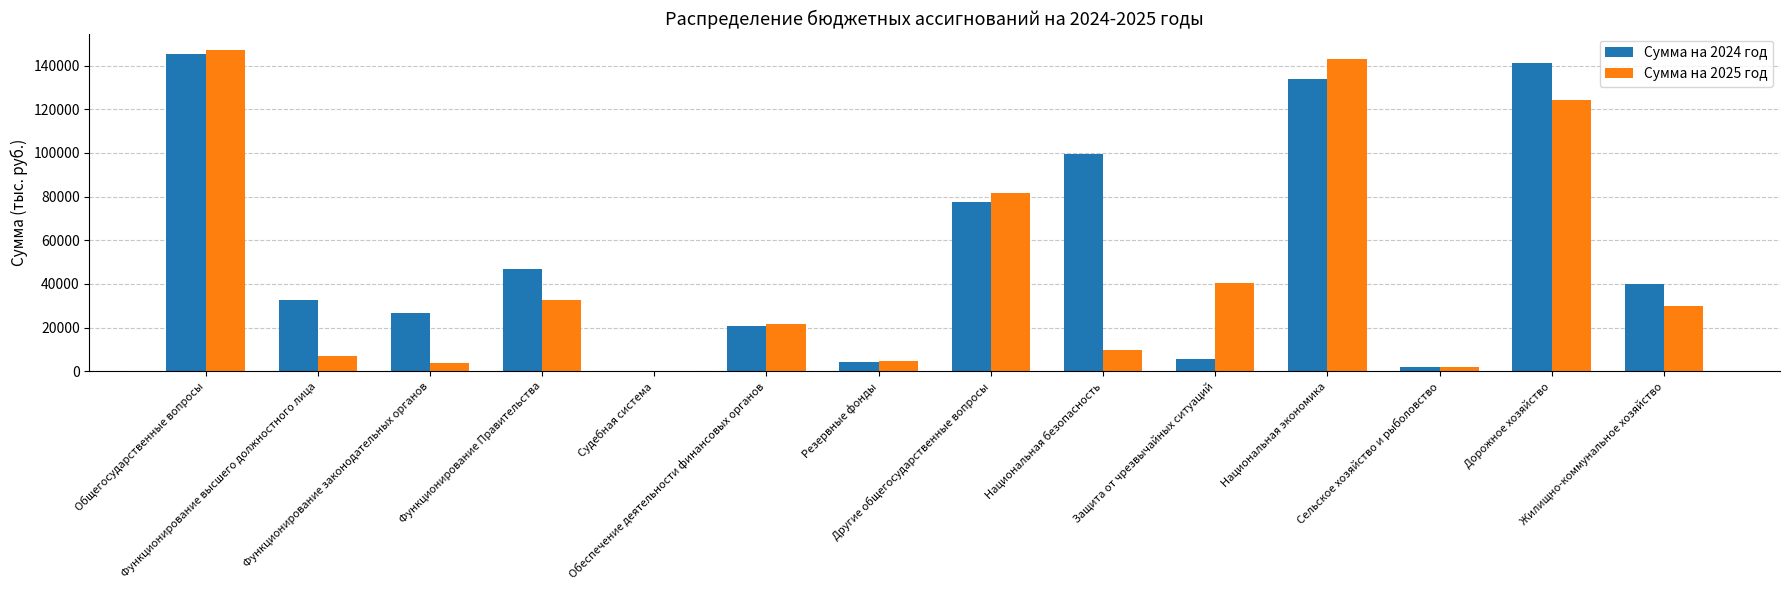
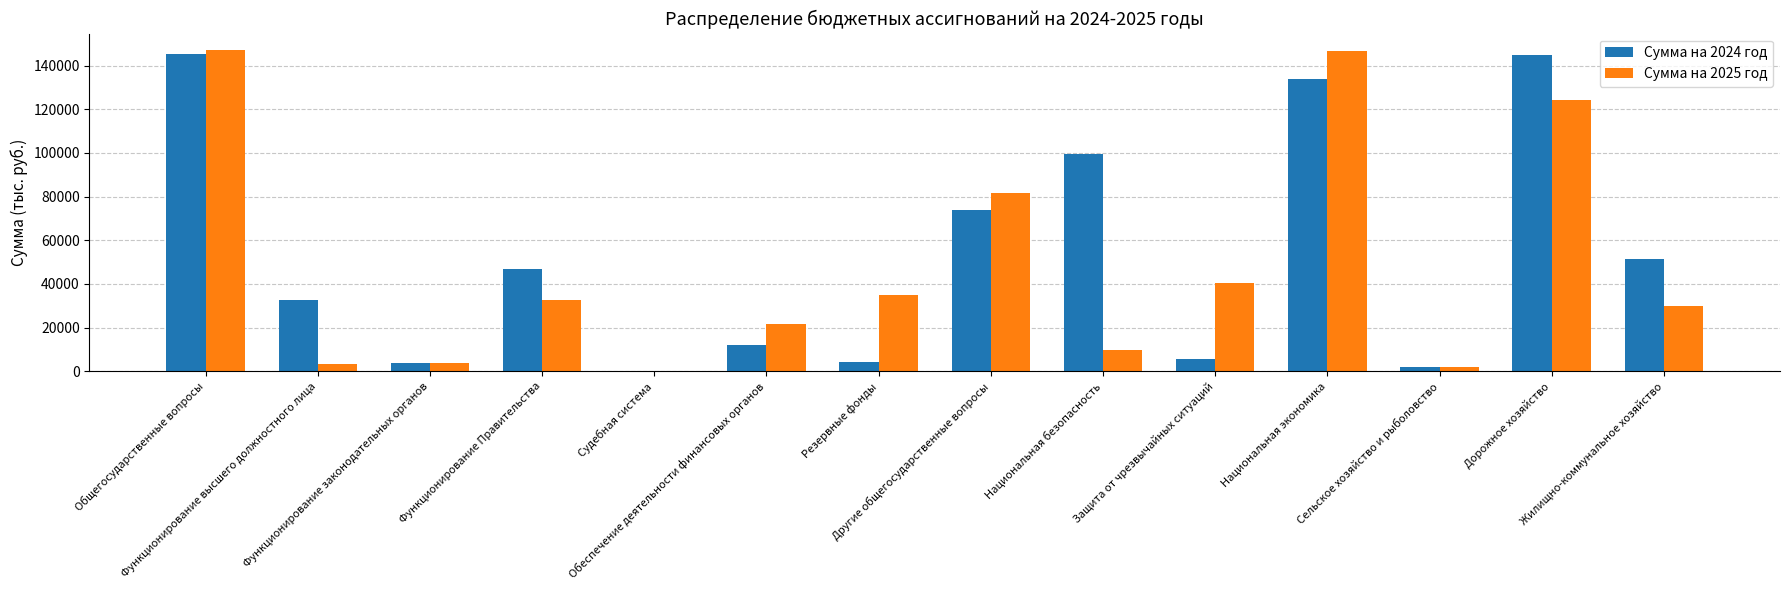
Сумма на 2025 год, Функционирование высшего должностного лица: 7000 -> 3000
Сумма на 2024 год, Функционирование законодательных органов: 27000 -> 4000
Сумма на 2024 год, Обеспечение деятельности финансовых органов: 21000 -> 12000
Сумма на 2025 год, Резервные фонды: 5000 -> 35000
Сумма на 2024 год, Другие общегосударственные вопросы: 78000 -> 74000
Сумма на 2025 год, Национальная экономика: 143000 -> 147000
Сумма на 2024 год, Дорожное хозяйство: 141000 -> 145000
Сумма на 2024 год, Жилищно-коммунальное хозяйство: 40000 -> 51000
